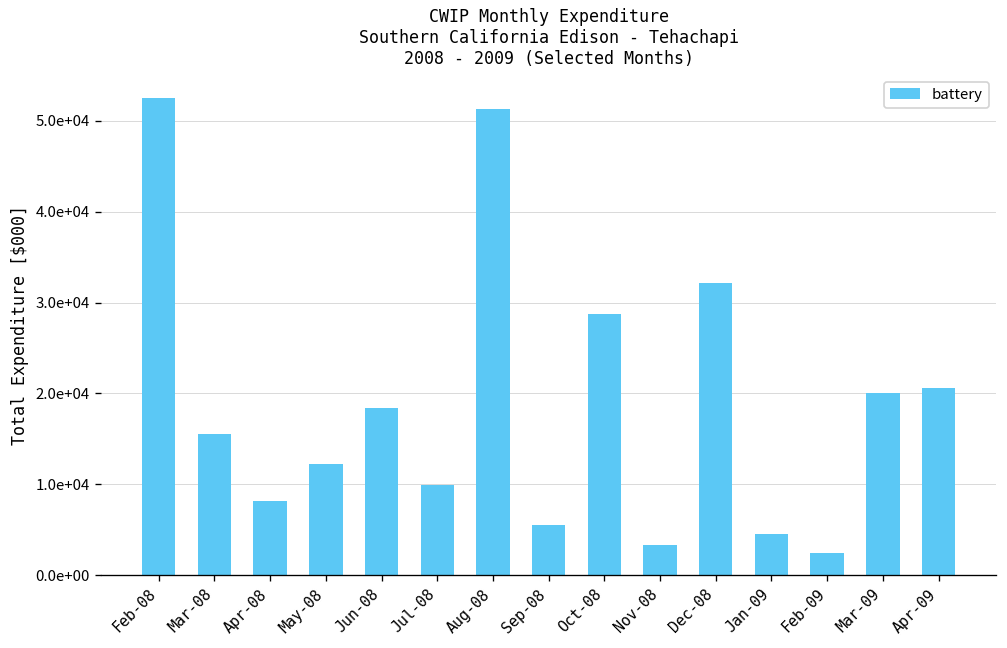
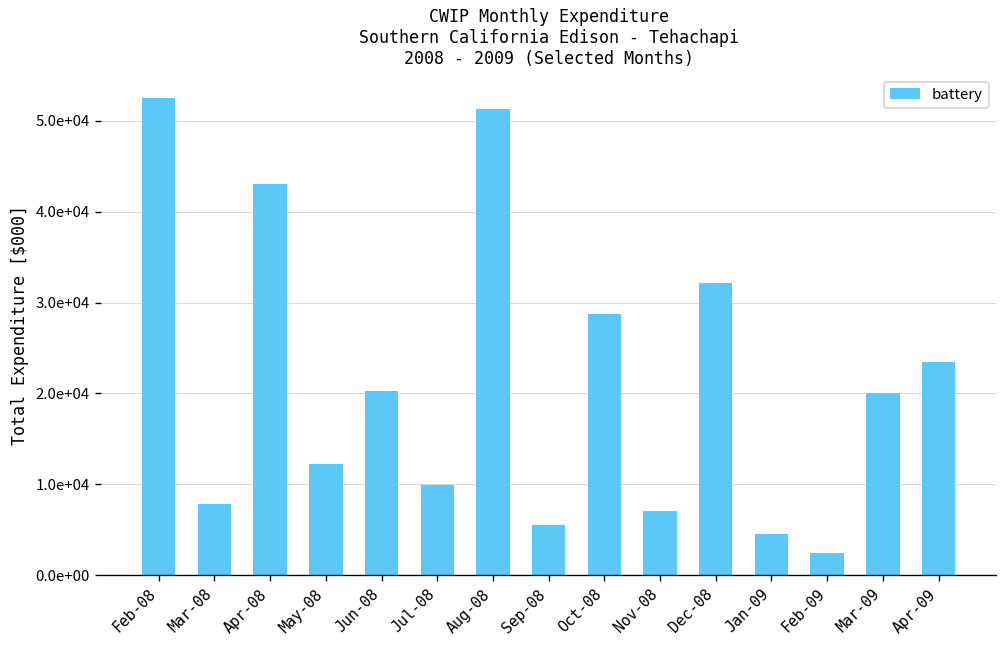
Mar-08: 16000 -> 8000
Apr-08: 8000 -> 43000
Jun-08: 18000 -> 20000
Nov-08: 3000 -> 7000
Apr-09: 21000 -> 23000
